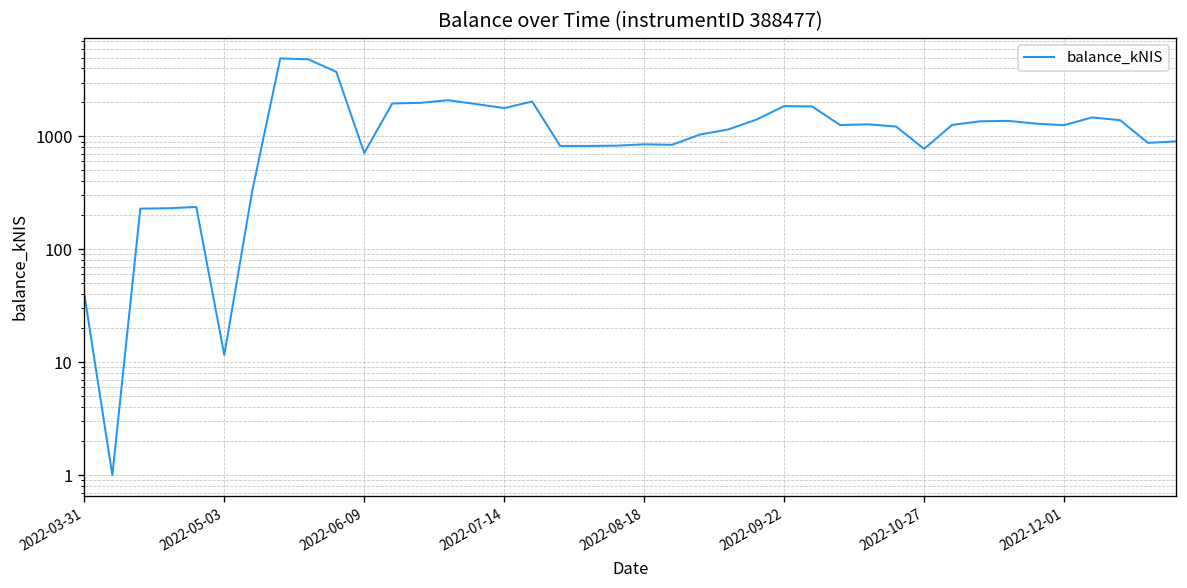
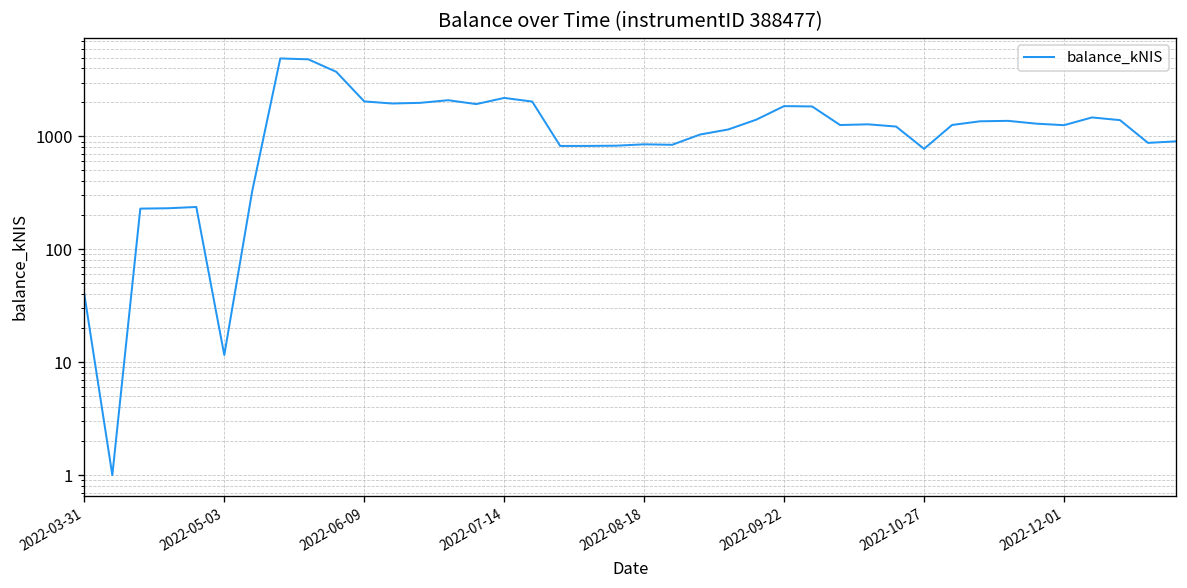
2022-06-09: 700 -> 2000
2022-07-14: 1800 -> 2200
